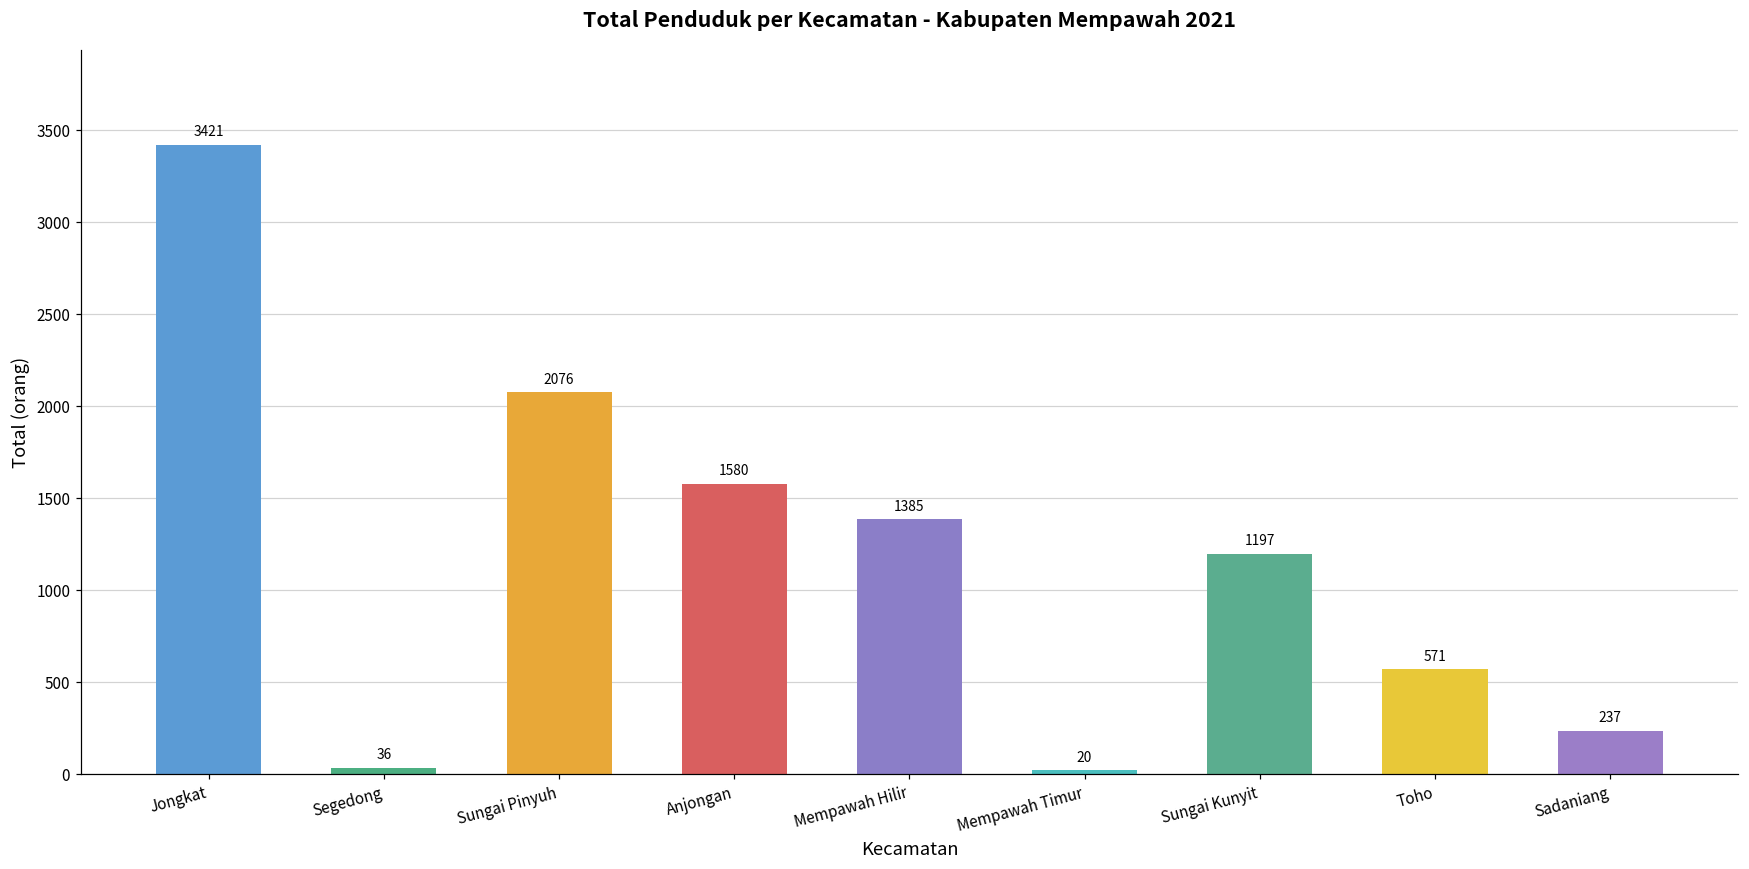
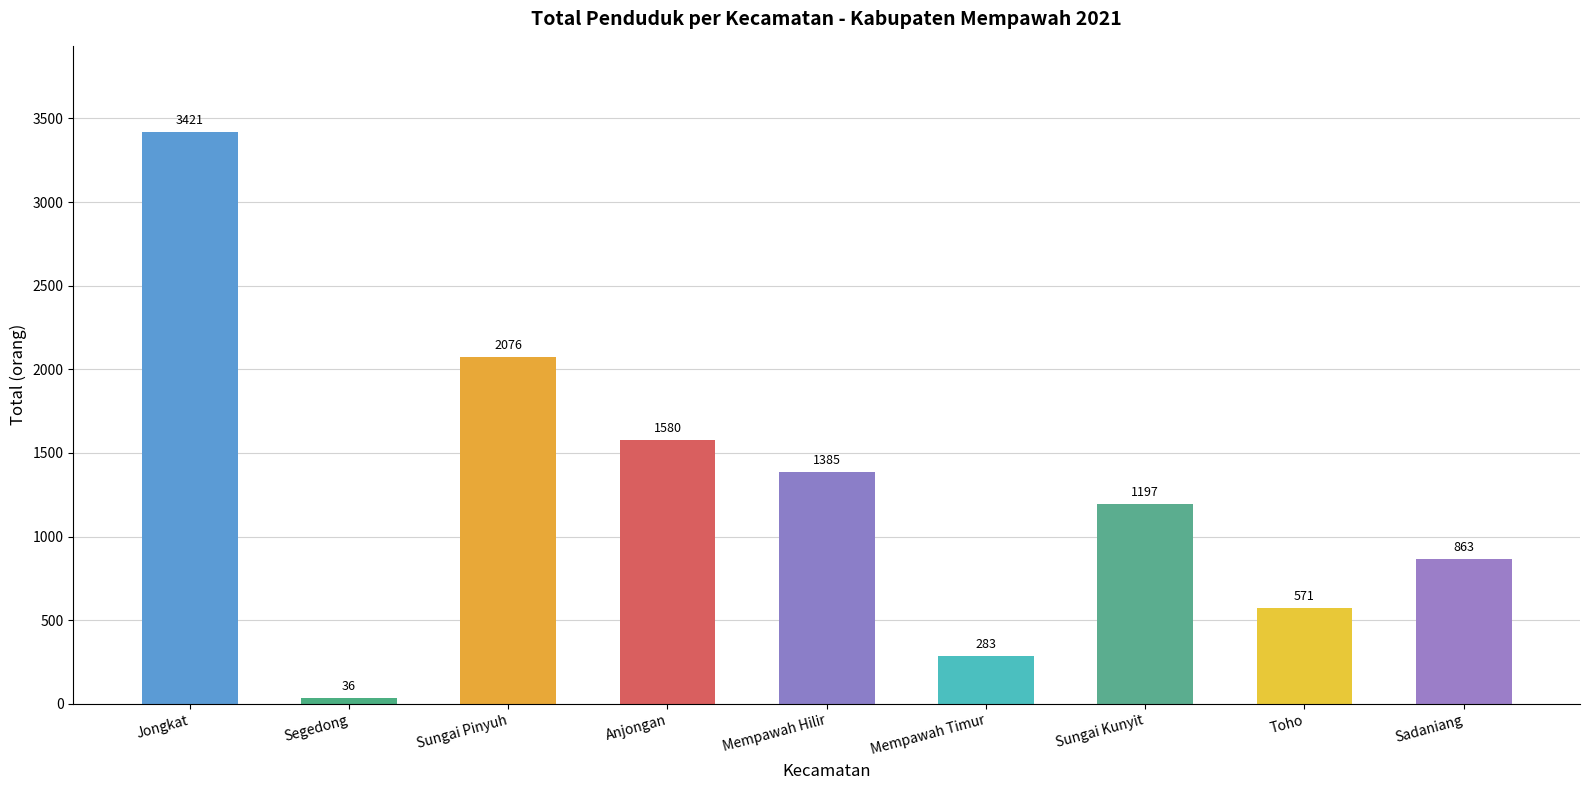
Mempawah Timur: 20 -> 283
Sadaniang: 237 -> 863
